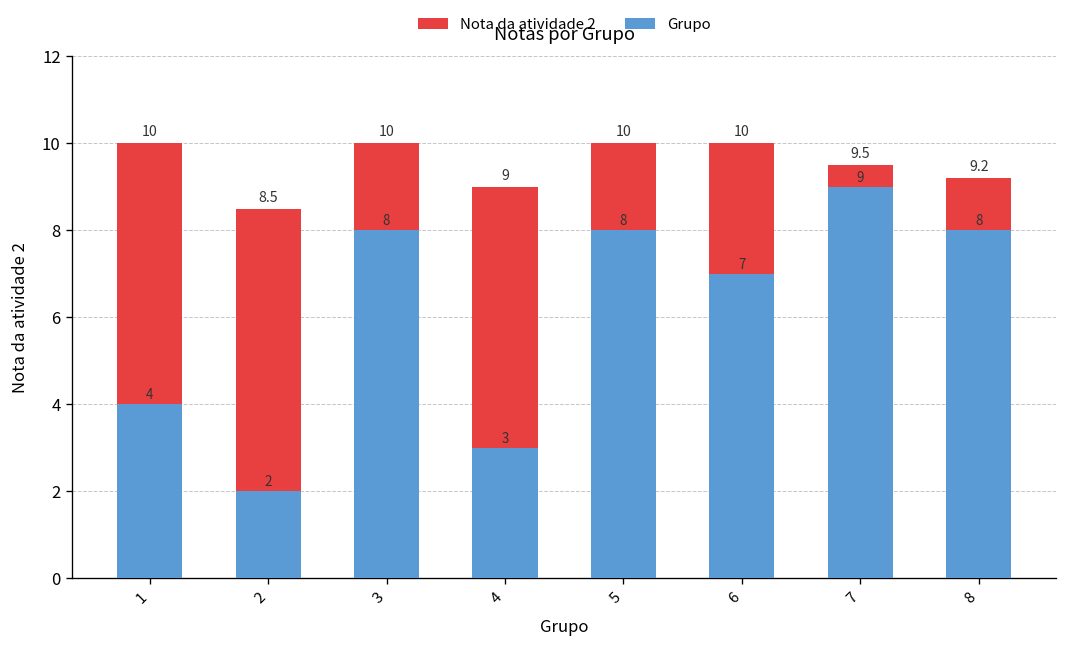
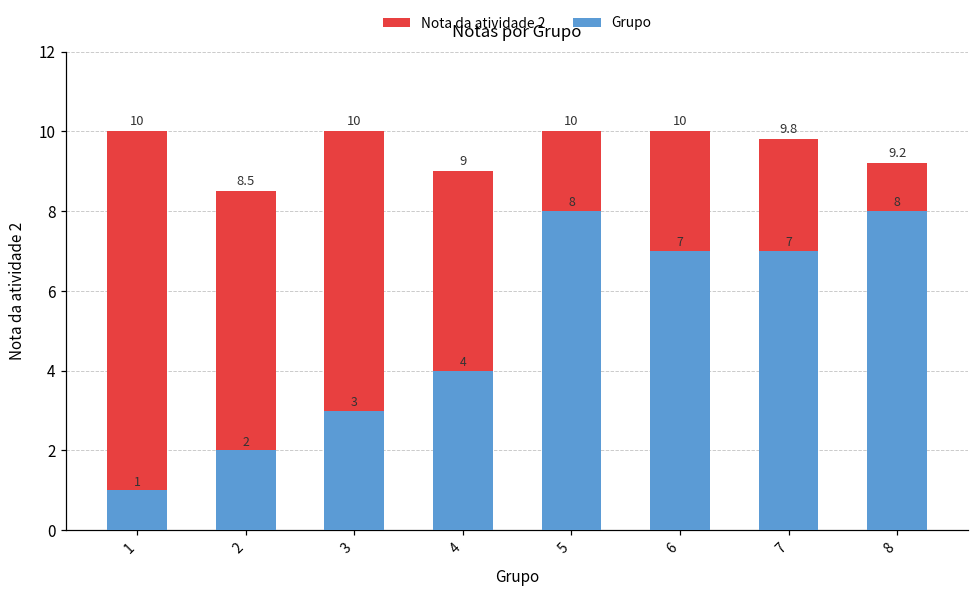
Grupo, 1: 4 -> 1
Grupo, 3: 8 -> 3
Grupo, 4: 3 -> 4
Nota da atividade 2, 7: 9.5 -> 9.8
Grupo, 7: 9 -> 7
